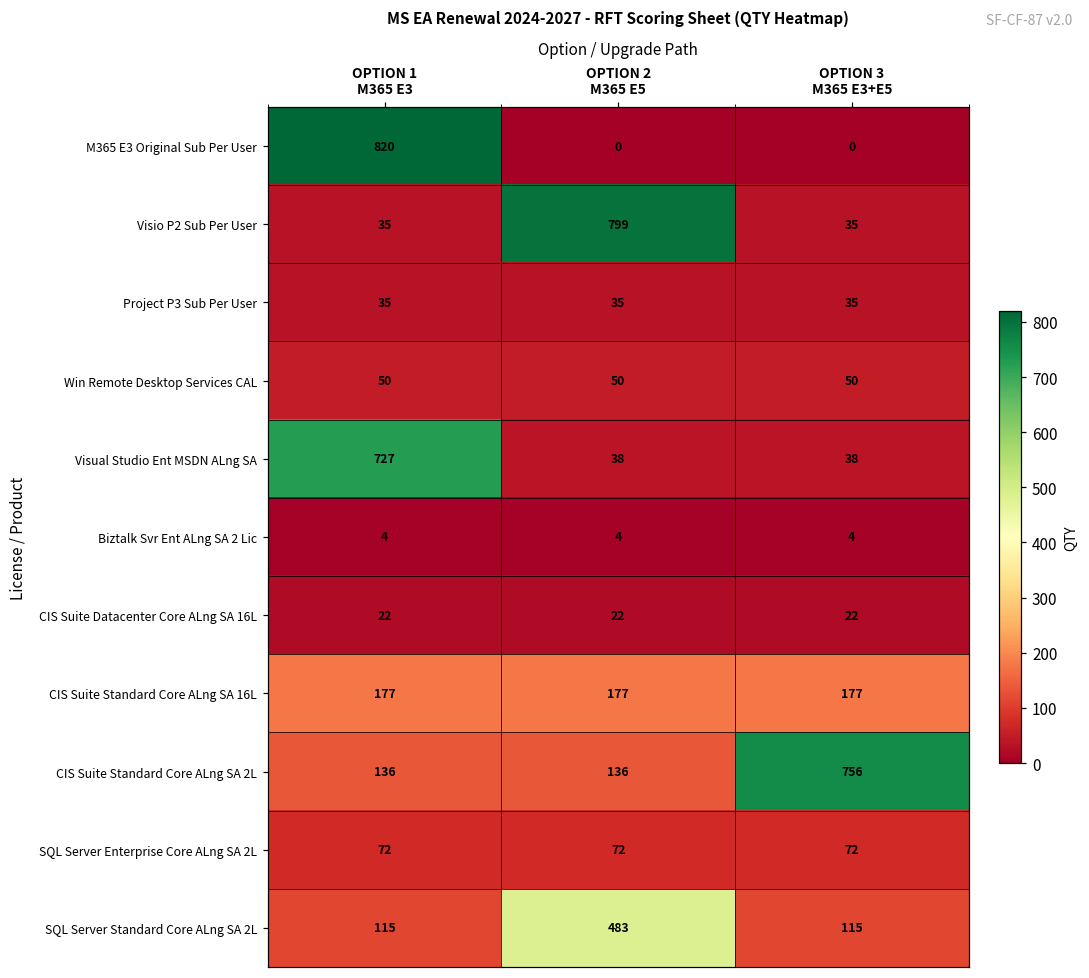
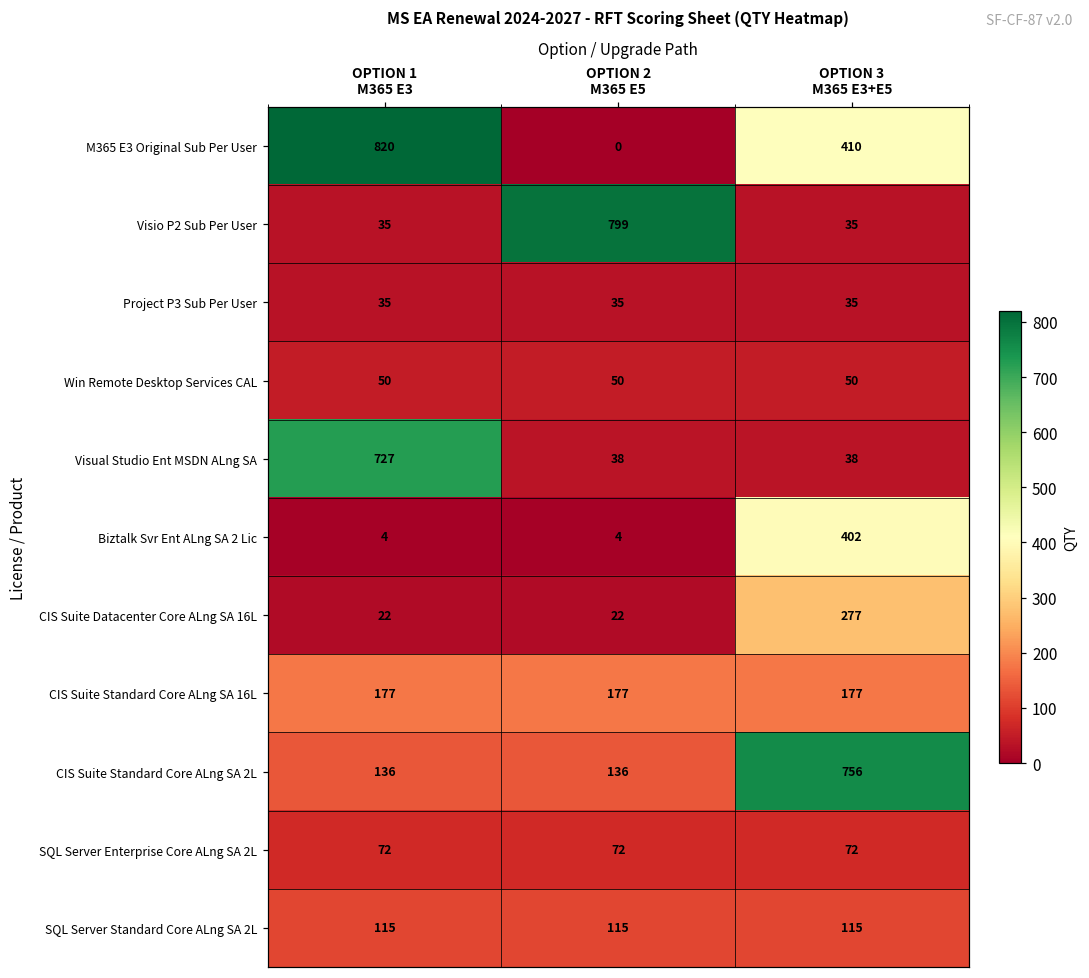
M365 E3 Original Sub Per User, OPTION 3 M365 E3+E5: 0 -> 410
Biztalk Svr Ent ALng SA 2 Lic, OPTION 3 M365 E3+E5: 4 -> 402
CIS Suite Datacenter Core ALng SA 16L, OPTION 3 M365 E3+E5: 22 -> 277
SQL Server Standard Core ALng SA 2L, OPTION 2 M365 E5: 483 -> 115
